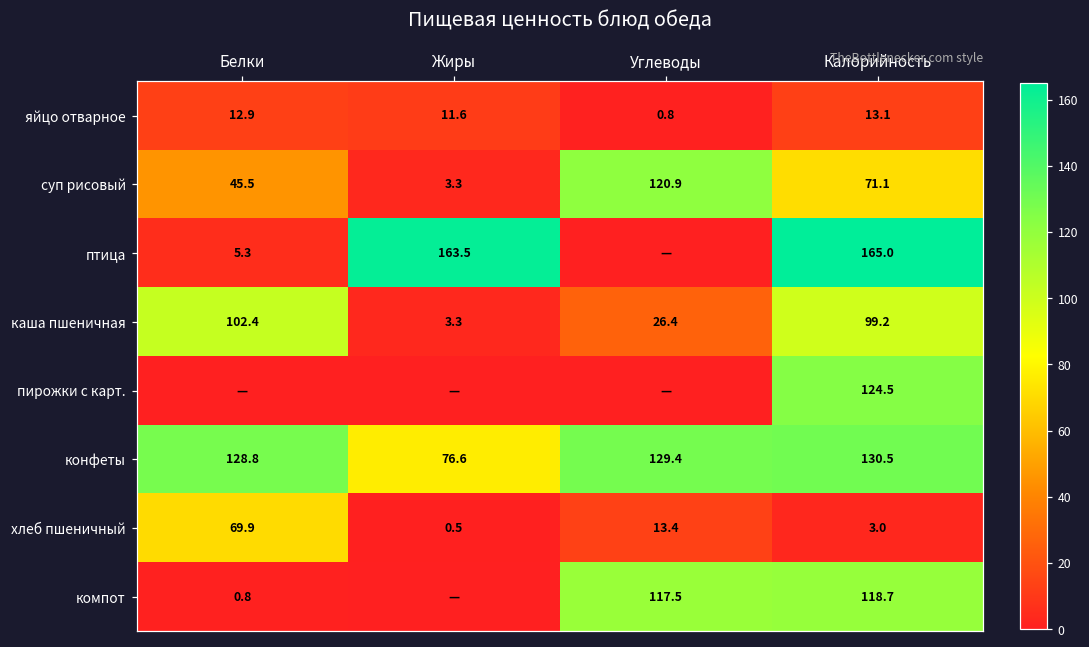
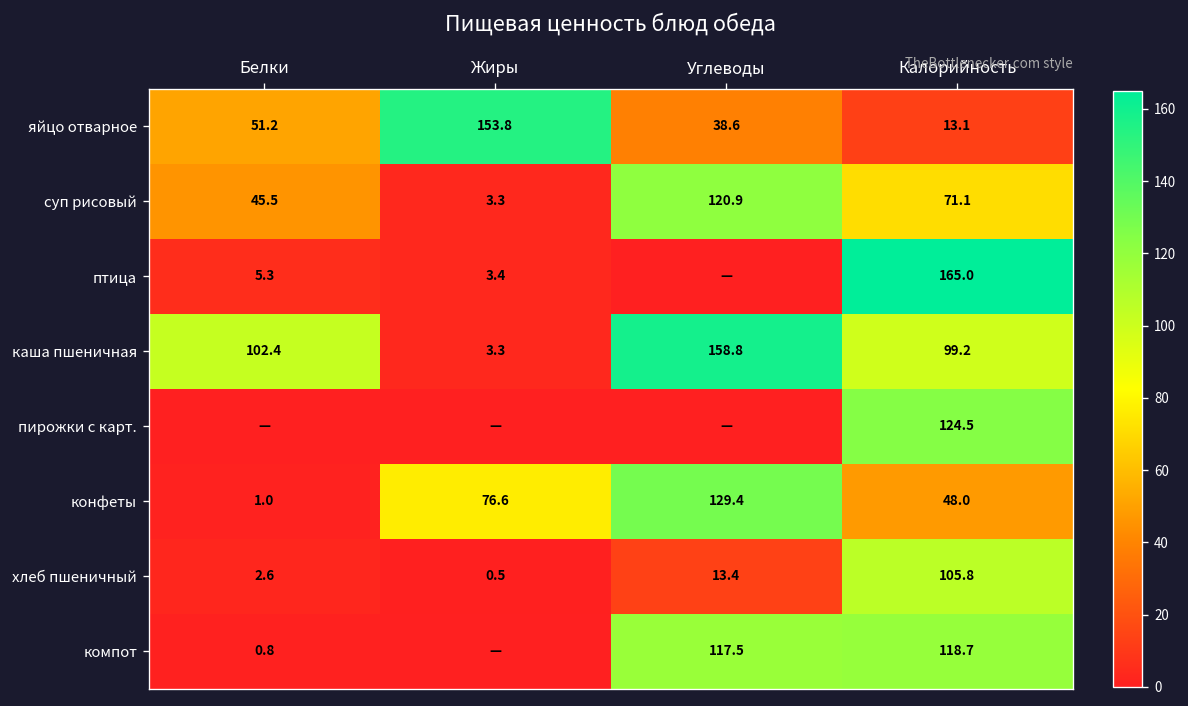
яйцо отварное, Белки: 12.9 -> 51.2
яйцо отварное, Жиры: 11.6 -> 153.8
яйцо отварное, Углеводы: 0.8 -> 38.6
птица, Жиры: 163.5 -> 3.4
каша пшеничная, Углеводы: 26.4 -> 158.8
конфеты, Белки: 128.8 -> 1.0
конфеты, Калорийность: 130.5 -> 48.0
хлеб пшеничный, Белки: 69.9 -> 2.6
хлеб пшеничный, Калорийность: 3.0 -> 105.8
